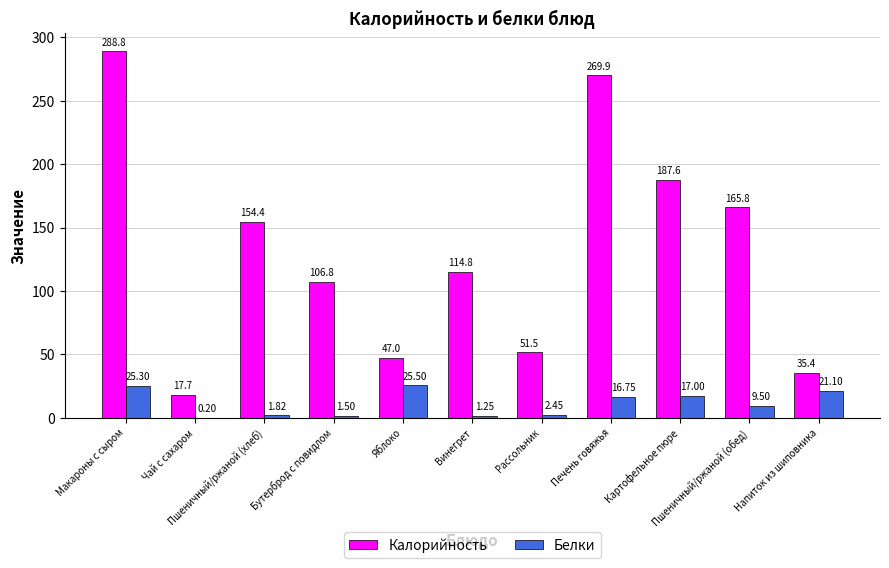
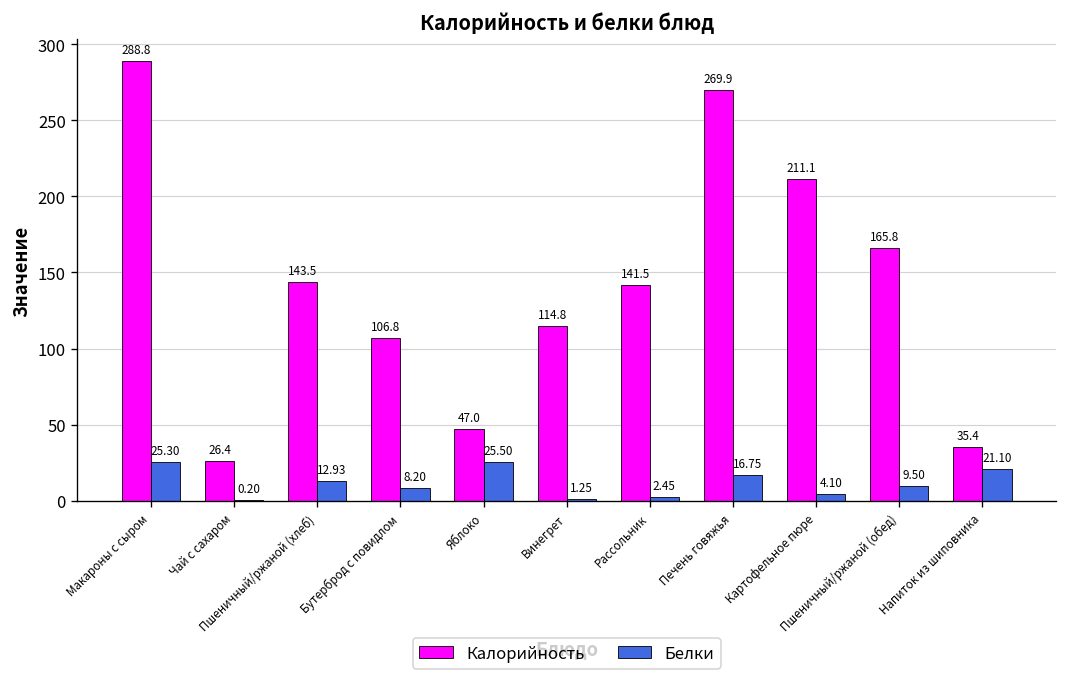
Калорийность, Чай с сахаром: 17.7 -> 26.4
Калорийность, Пшеничный/ржаной (хлеб): 154.4 -> 143.5
Белки, Пшеничный/ржаной (хлеб): 1.82 -> 12.93
Белки, Бутерброд с повидлом: 1.50 -> 8.20
Калорийность, Рассольник: 51.5 -> 141.5
Калорийность, Картофельное пюре: 187.6 -> 211.1
Белки, Картофельное пюре: 17.00 -> 4.10
